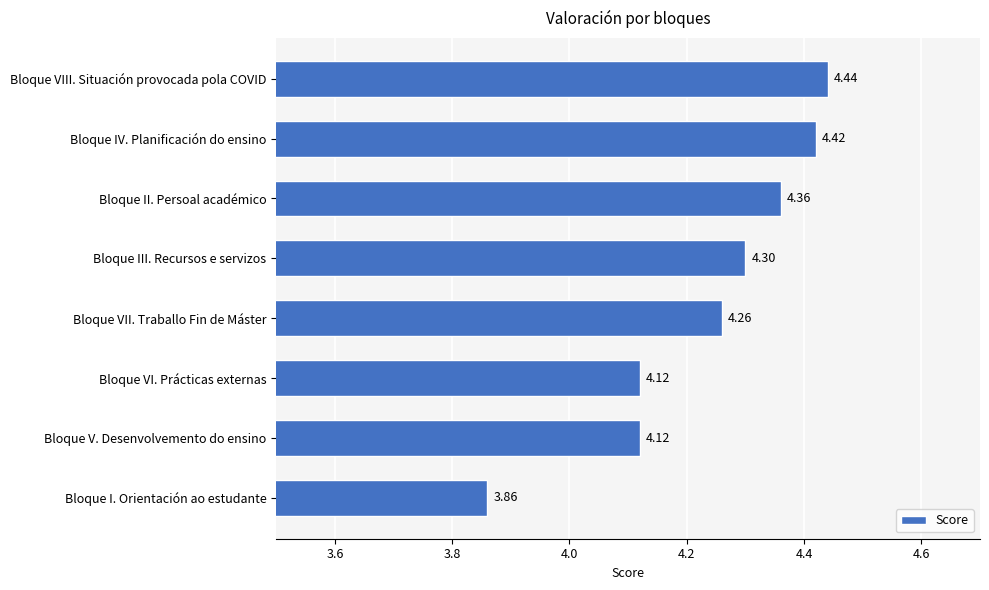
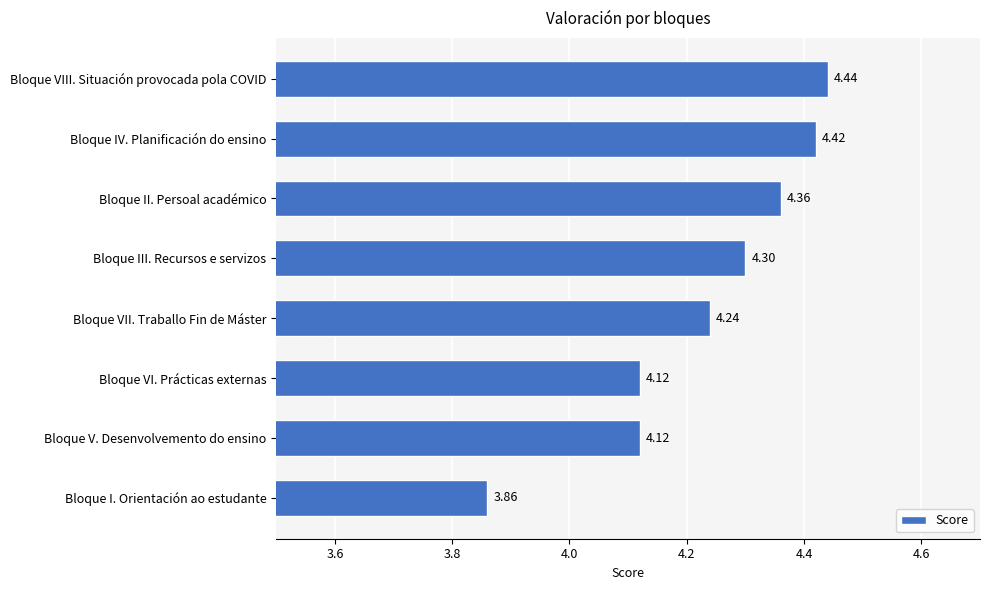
Bloque VII. Traballo Fin de Máster: 4.26 -> 4.24
